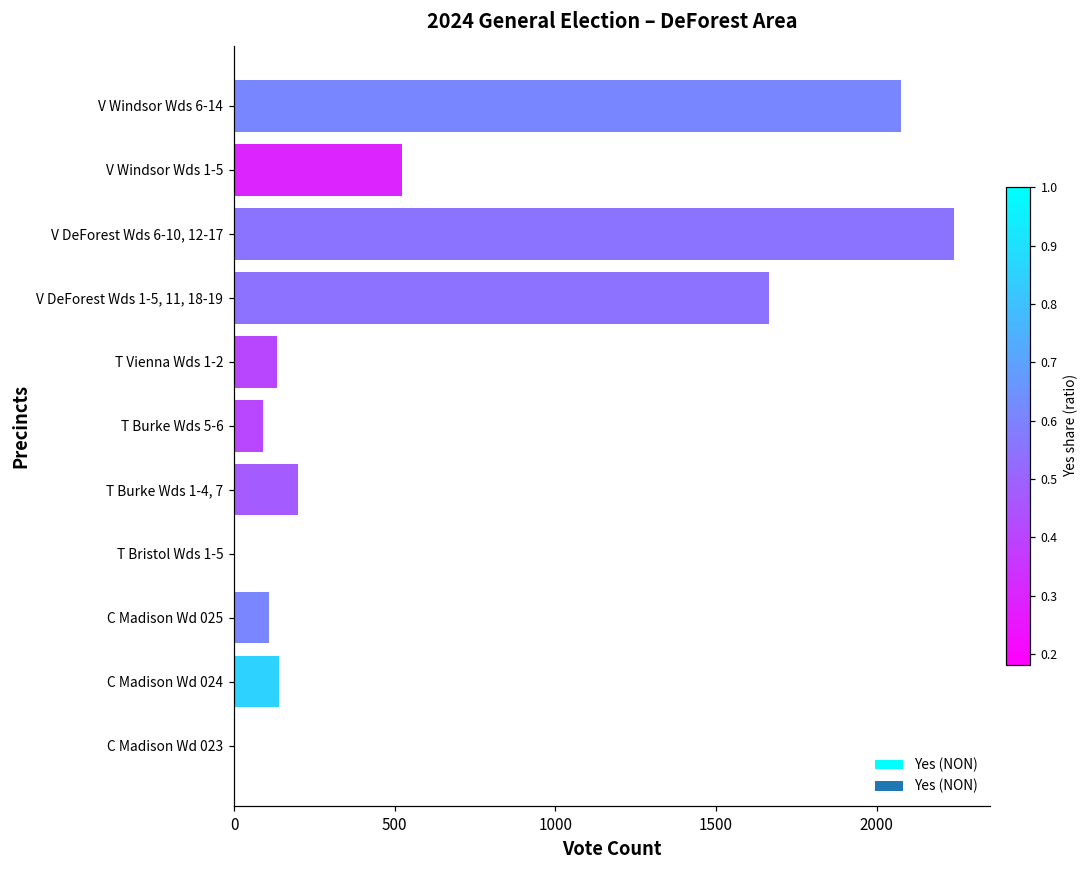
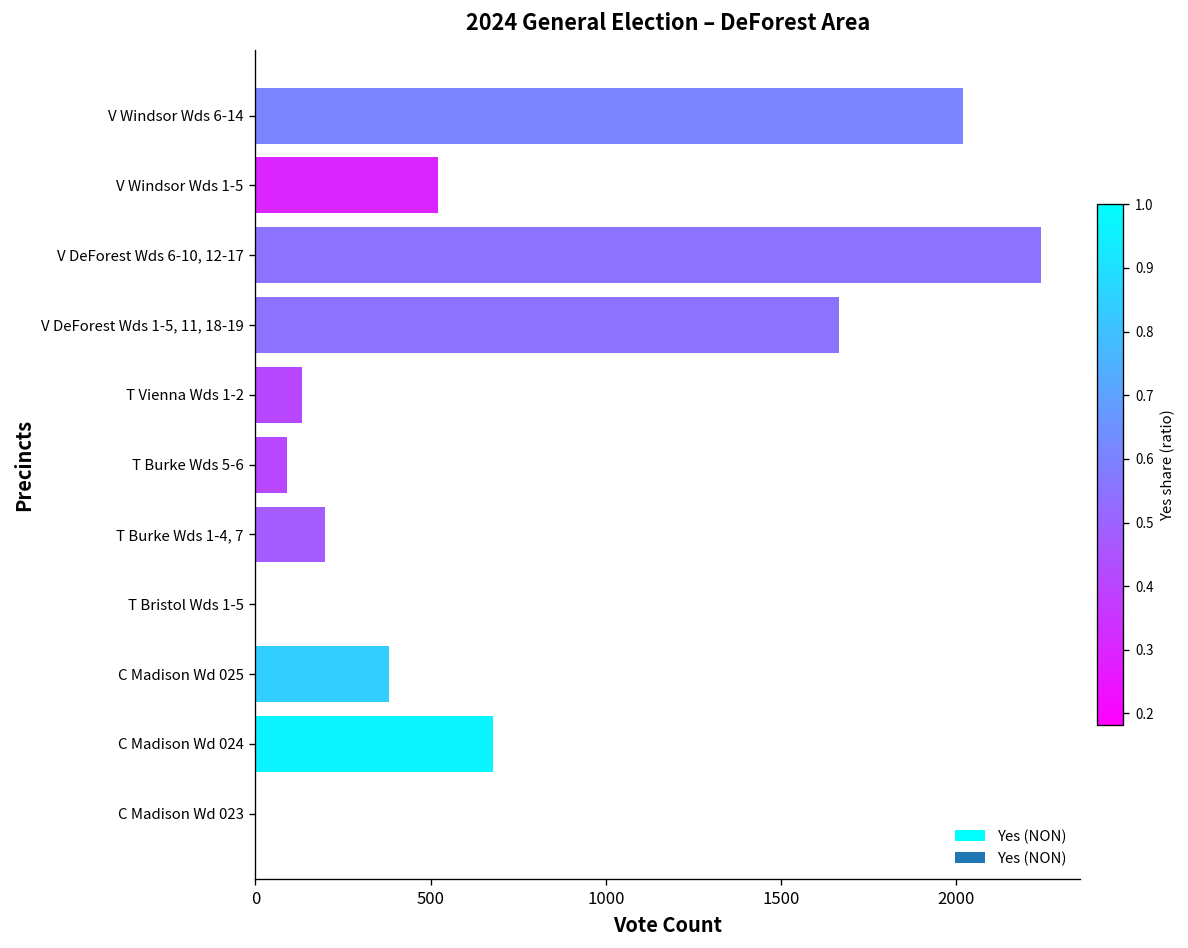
V Windsor Wds 6-14: 2080 -> 2020
C Madison Wd 025: 110 -> 380
C Madison Wd 024: 140 -> 680
